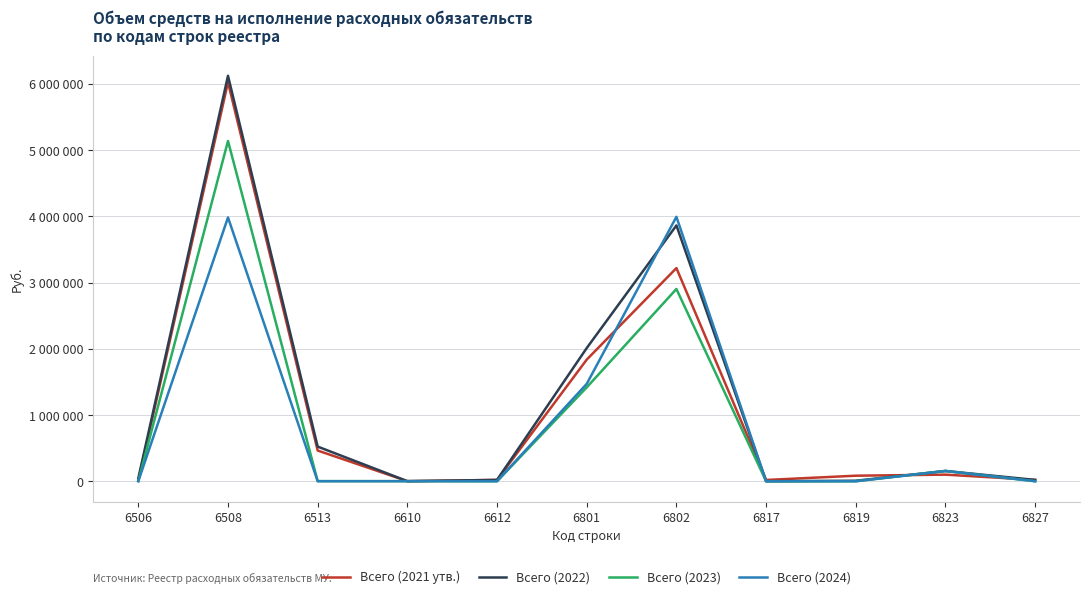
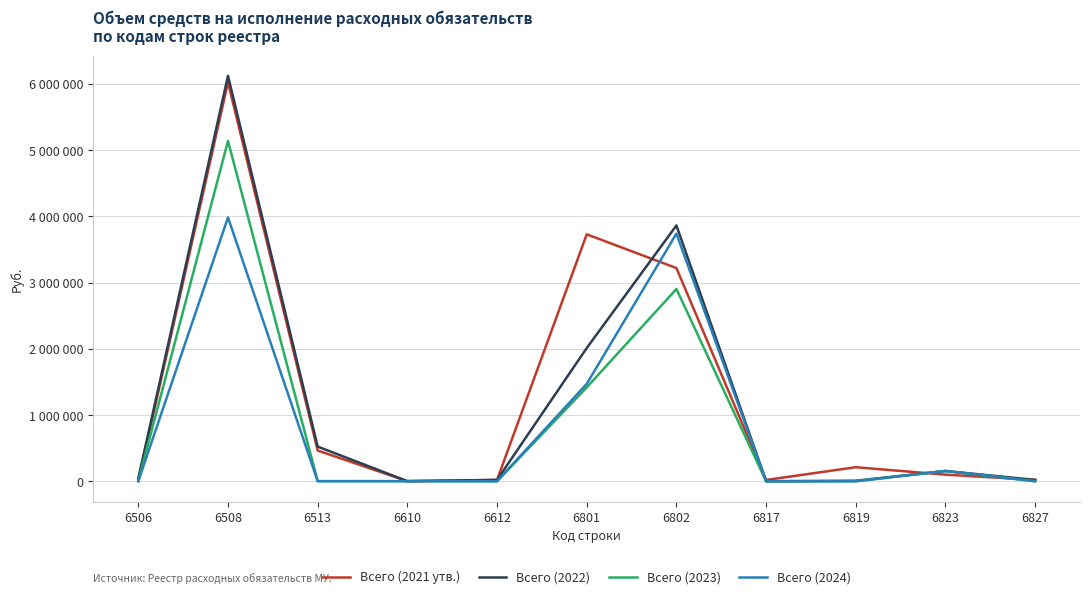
Всего (2021 утв.), 6801: 1800000 -> 3700000
Всего (2024), 6802: 4000000 -> 3700000
Всего (2021 утв.), 6819: 100000 -> 200000
